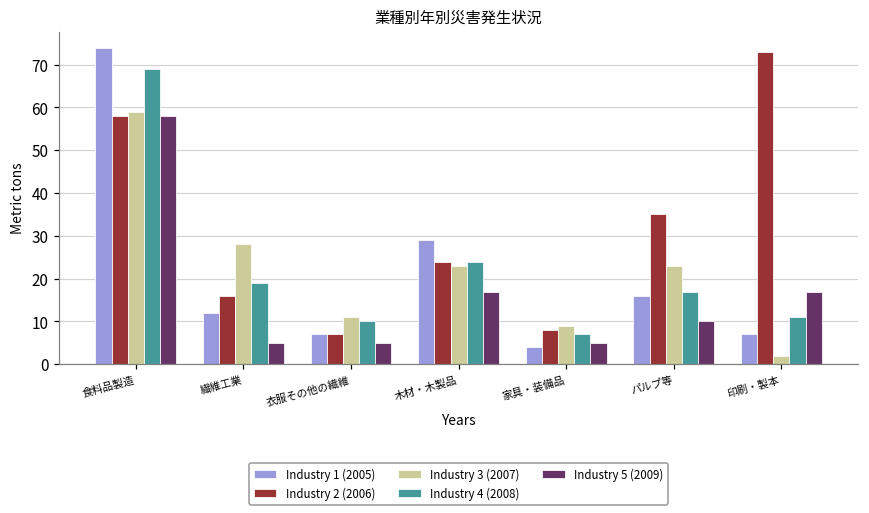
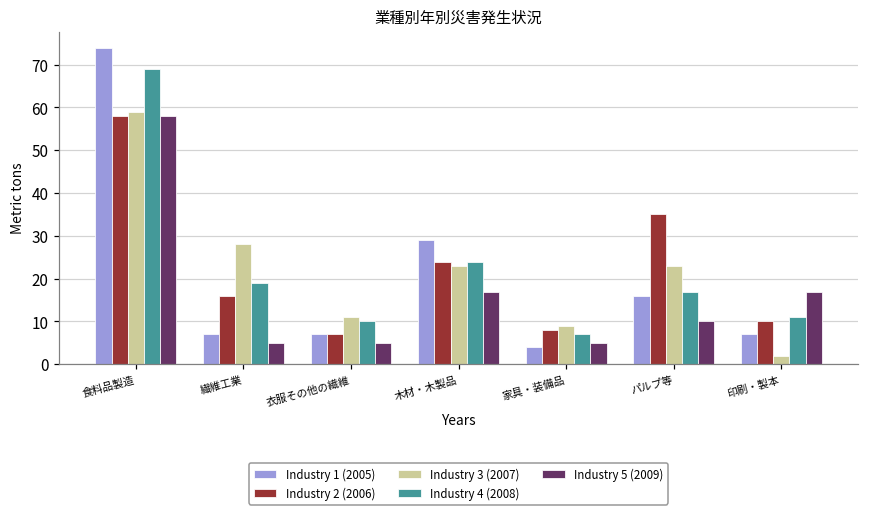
Industry 1 (2005), 繊維工業: 12 -> 7
Industry 2 (2006), 印刷・製本: 73 -> 10
